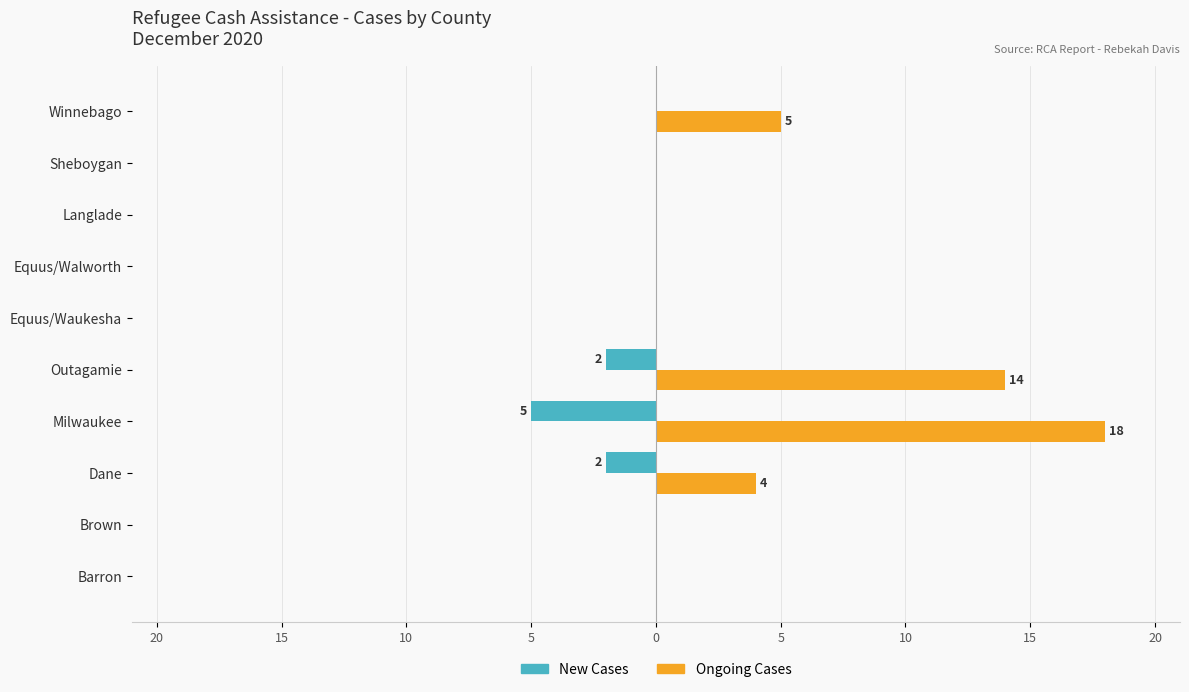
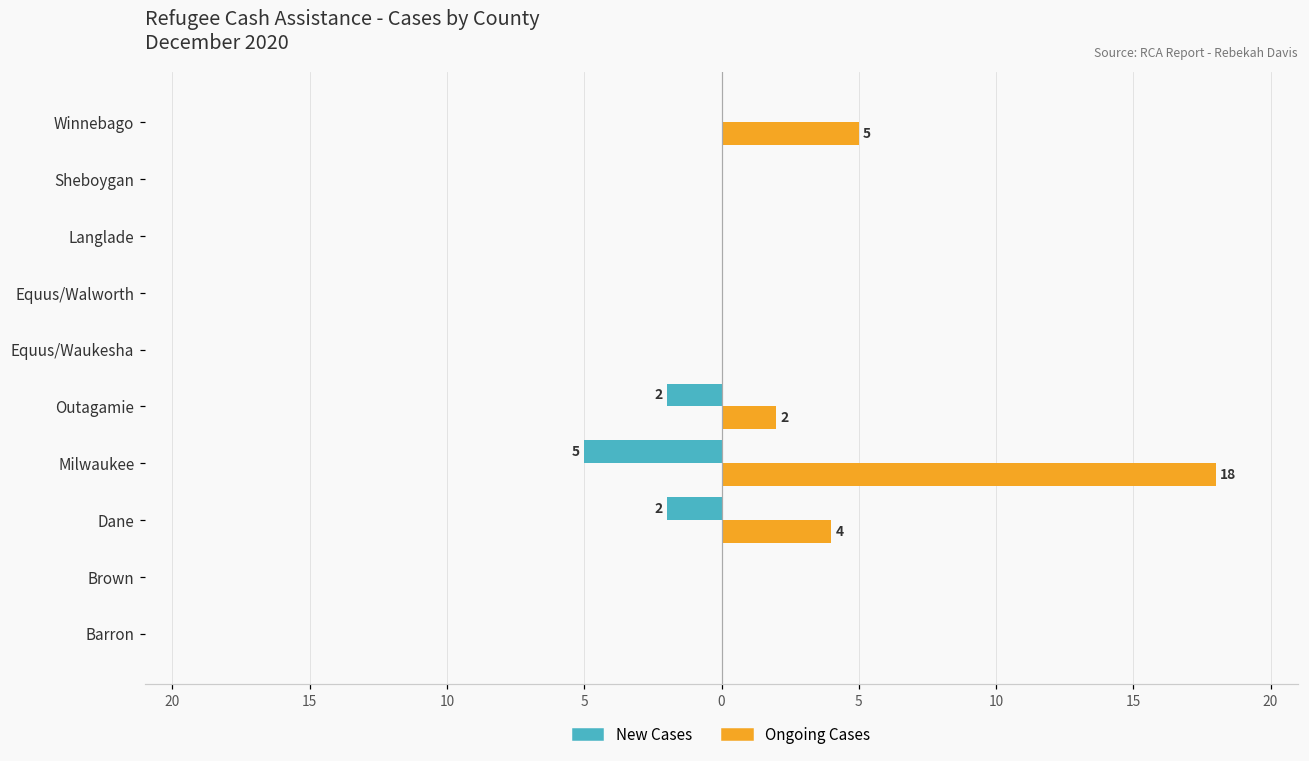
Ongoing Cases, Outagamie: 14 -> 2
